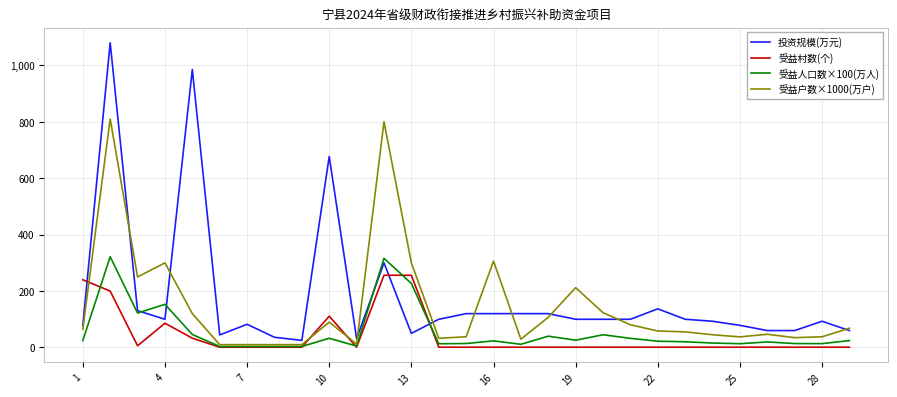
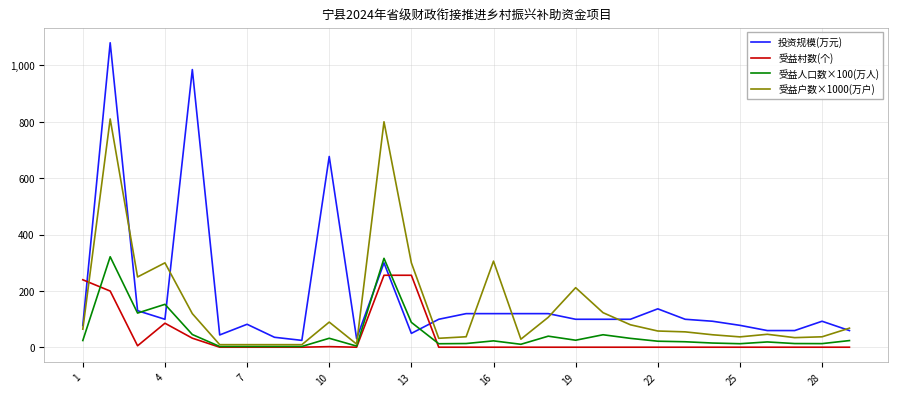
受益村数(个), 10: 110 -> 0
受益人口数×100(万人), 13: 230 -> 90
